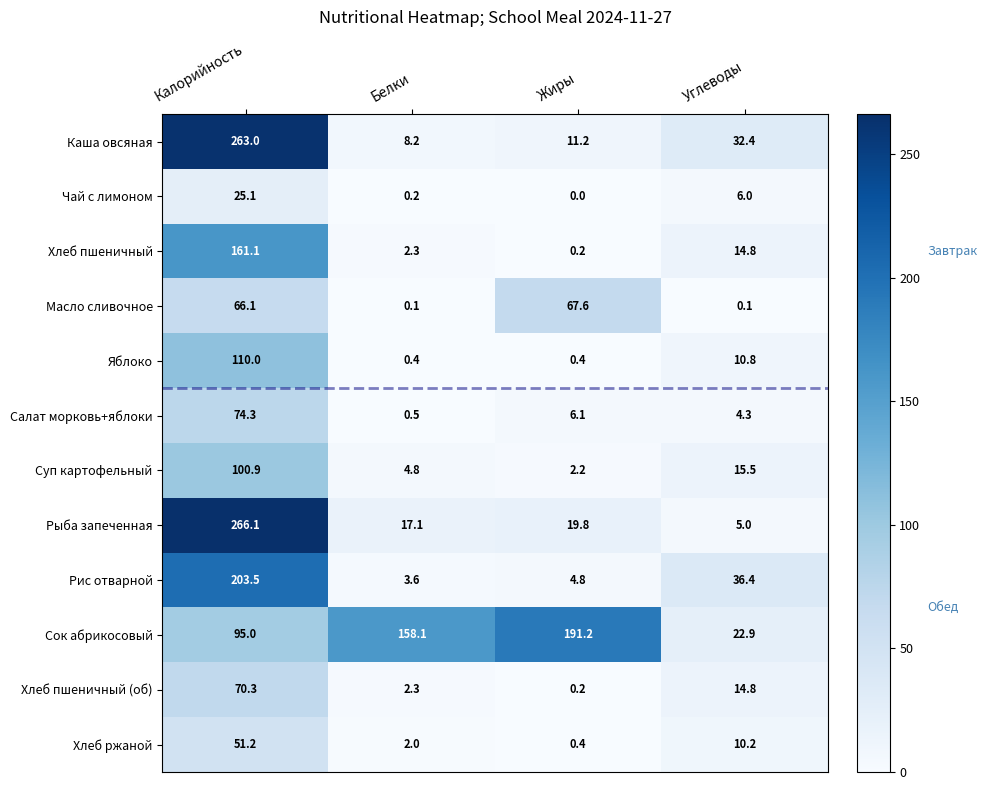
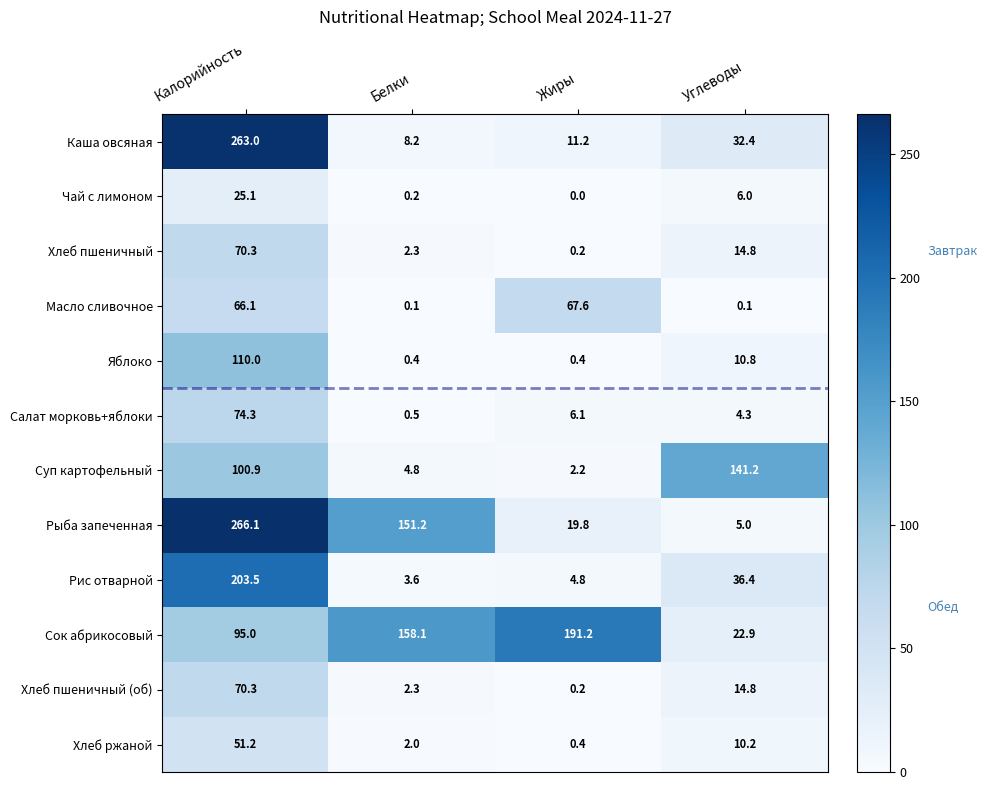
Хлеб пшеничный, Калорийность: 161.1 -> 70.3
Суп картофельный, Углеводы: 15.5 -> 141.2
Рыба запеченная, Белки: 17.1 -> 151.2
